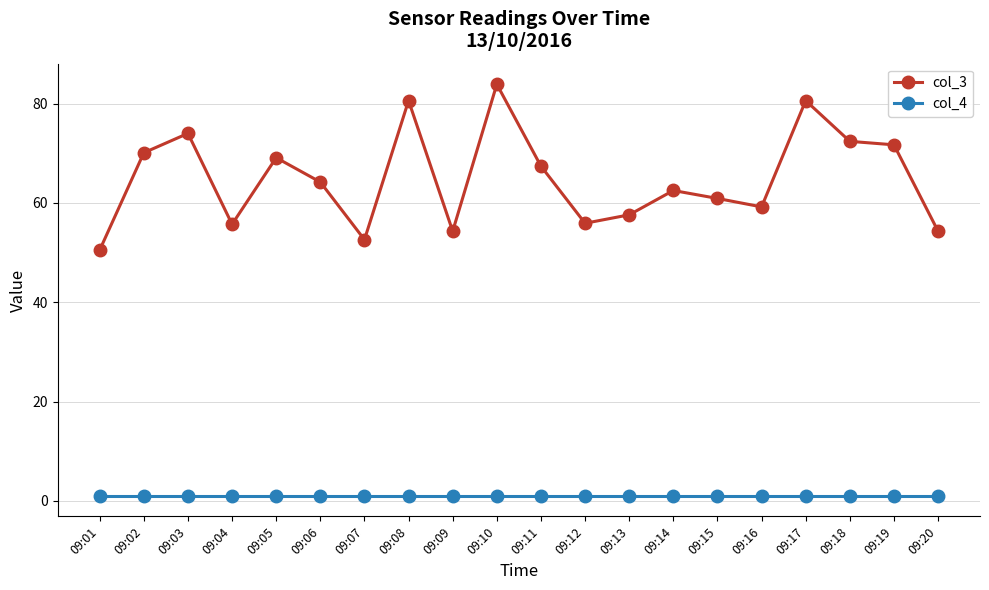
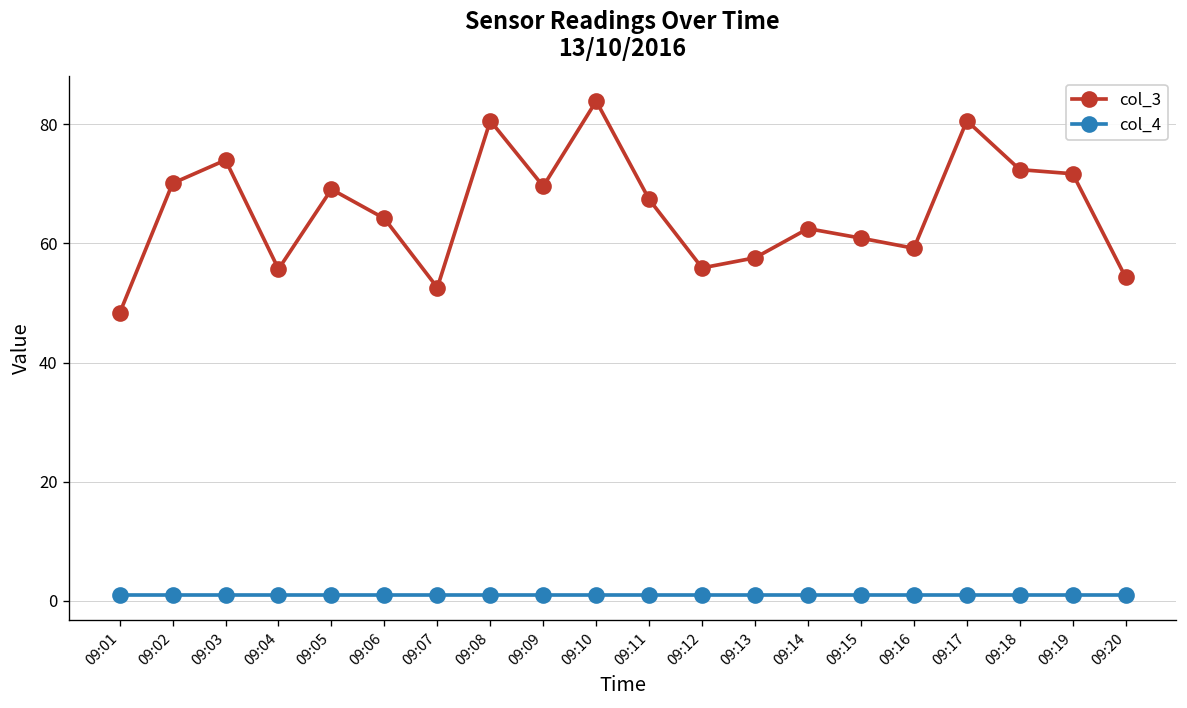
col_3, 09:01: 51 -> 48
col_3, 09:09: 54 -> 70
